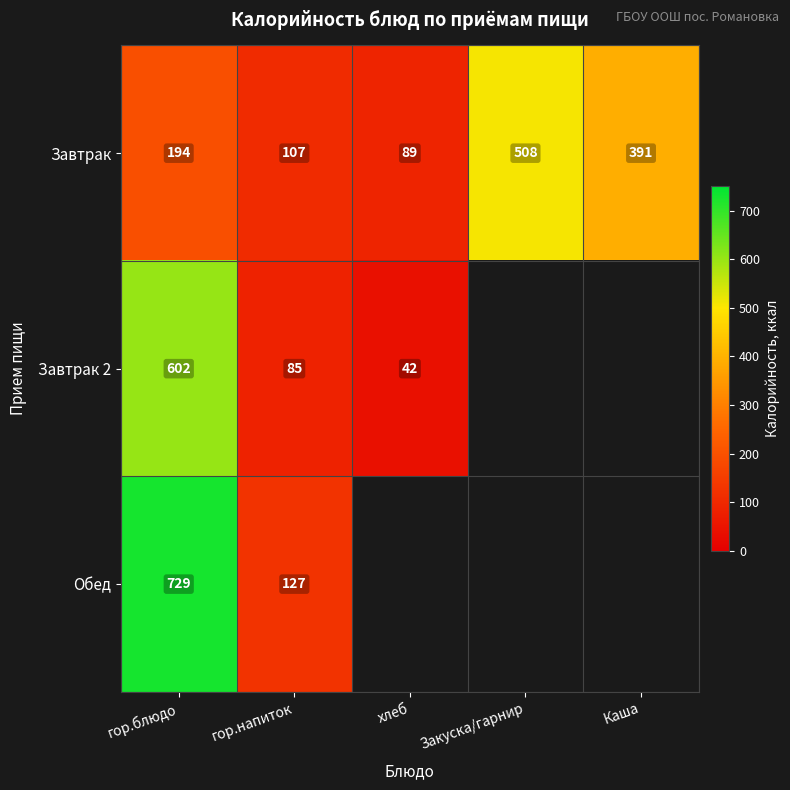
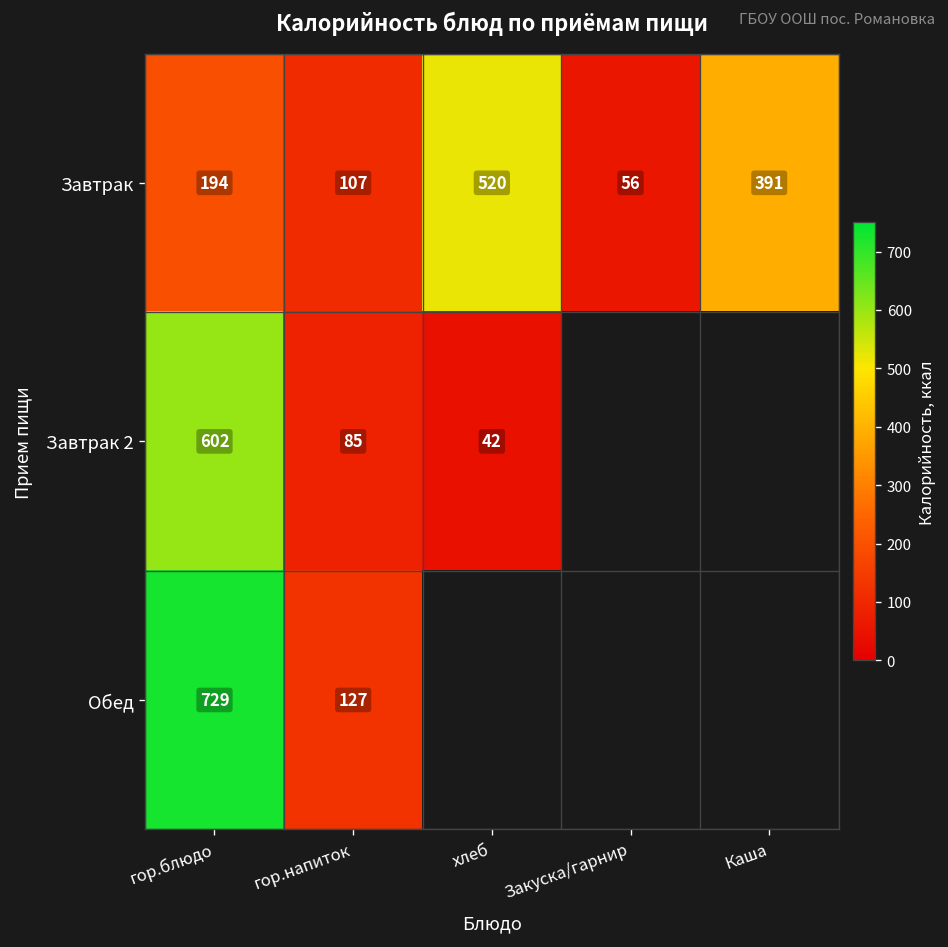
Завтрак, хлеб: 89 -> 520
Завтрак, Закуска/гарнир: 508 -> 56
